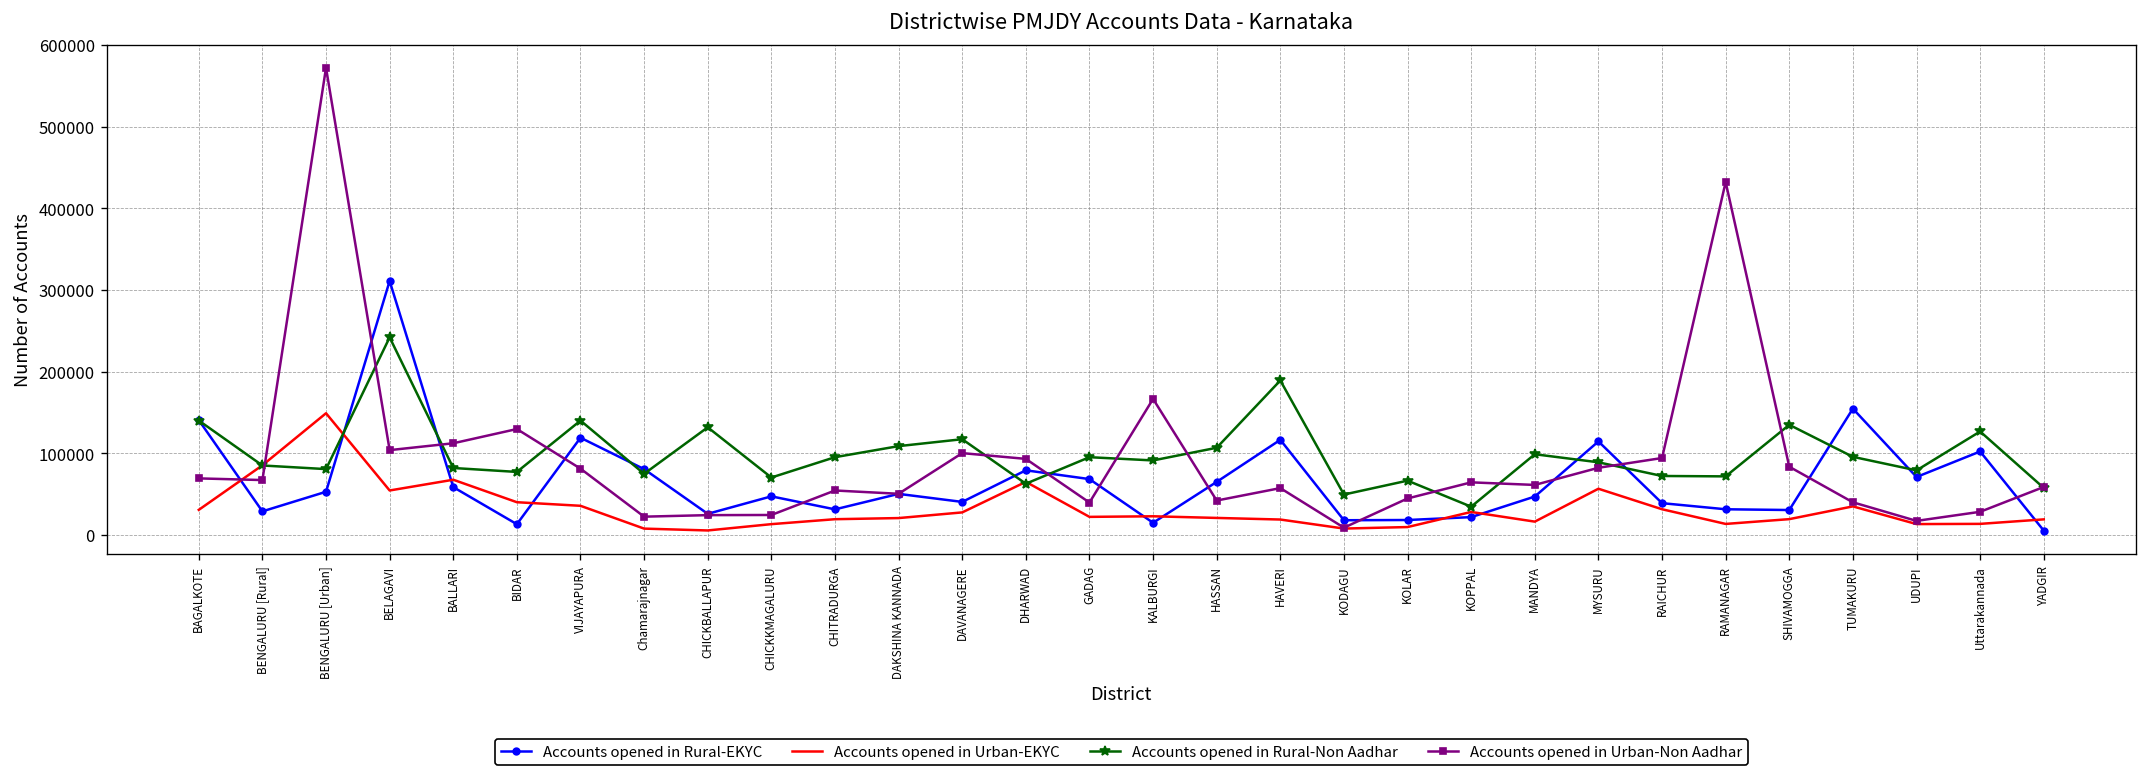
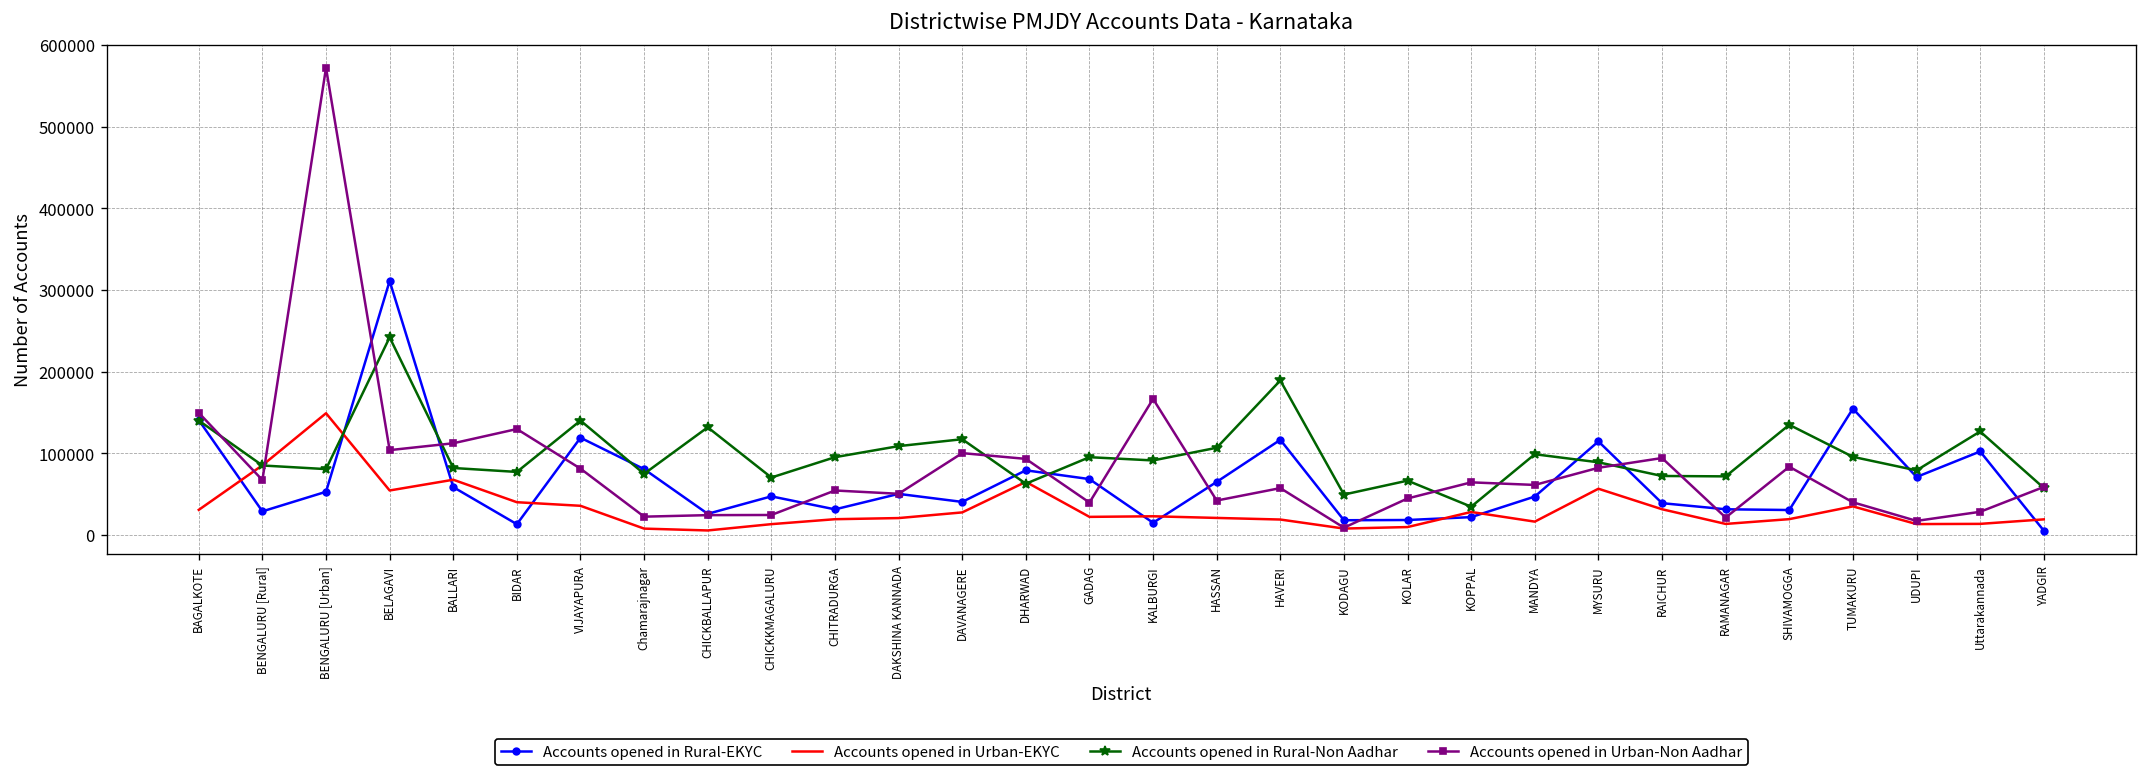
Accounts opened in Urban-Non Aadhar, BAGALKOTE: 70000 -> 150000
Accounts opened in Urban-Non Aadhar, RAMANAGAR: 430000 -> 20000
